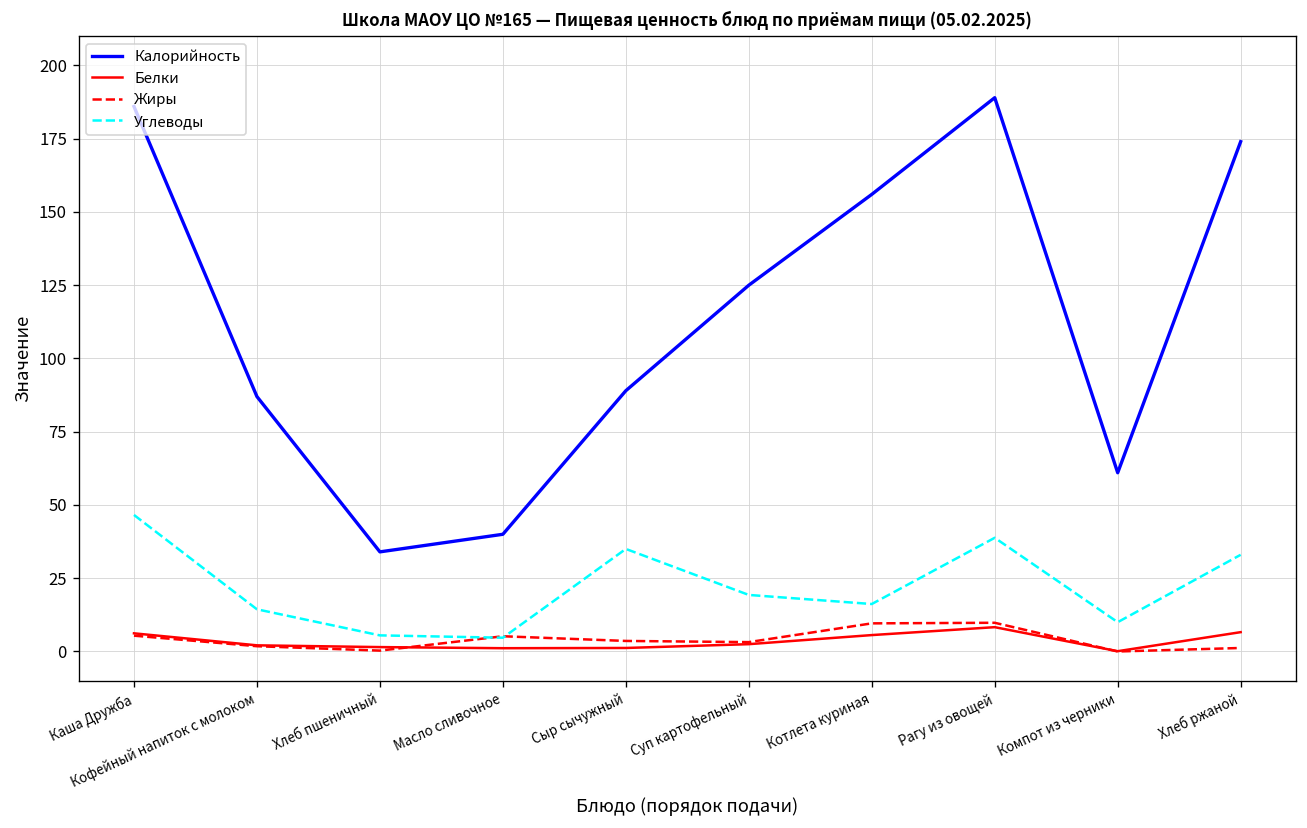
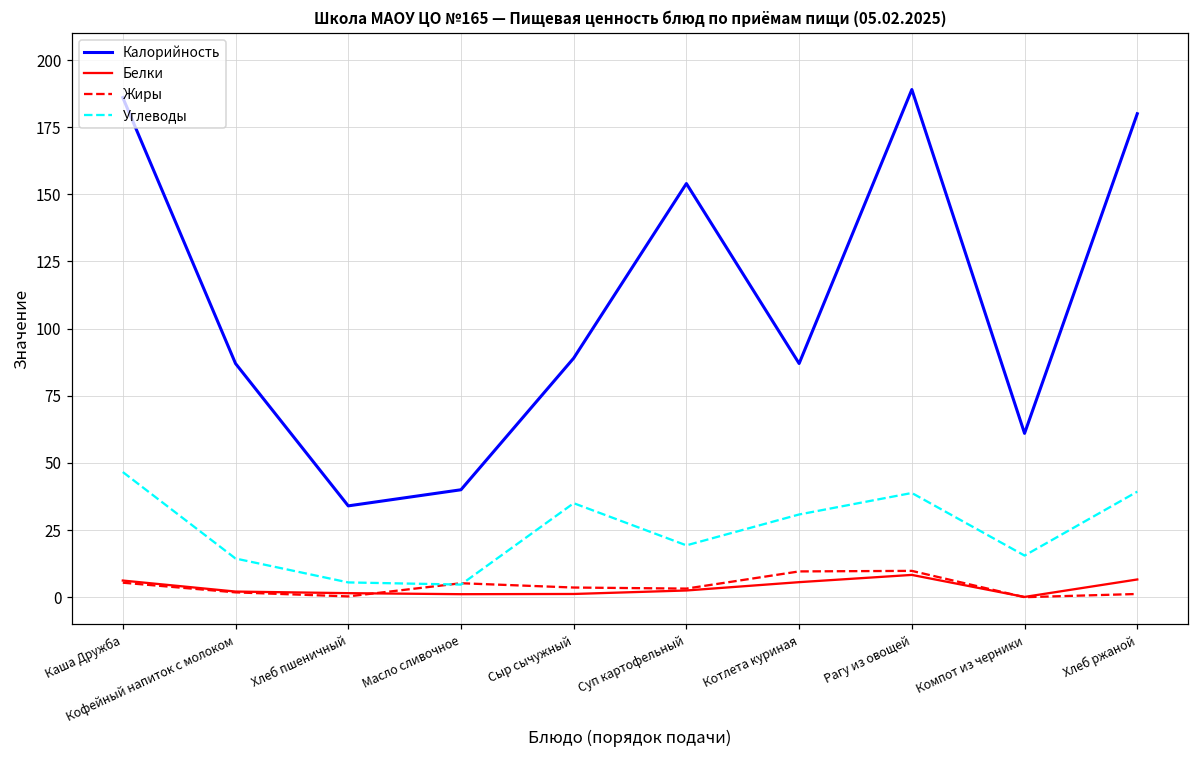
Калорийность, Суп картофельный: 125 -> 154
Калорийность, Котлета куриная: 156 -> 87
Углеводы, Котлета куриная: 16 -> 31
Углеводы, Компот из черники: 10 -> 16
Калорийность, Хлеб ржаной: 174 -> 180
Углеводы, Хлеб ржаной: 33 -> 39
